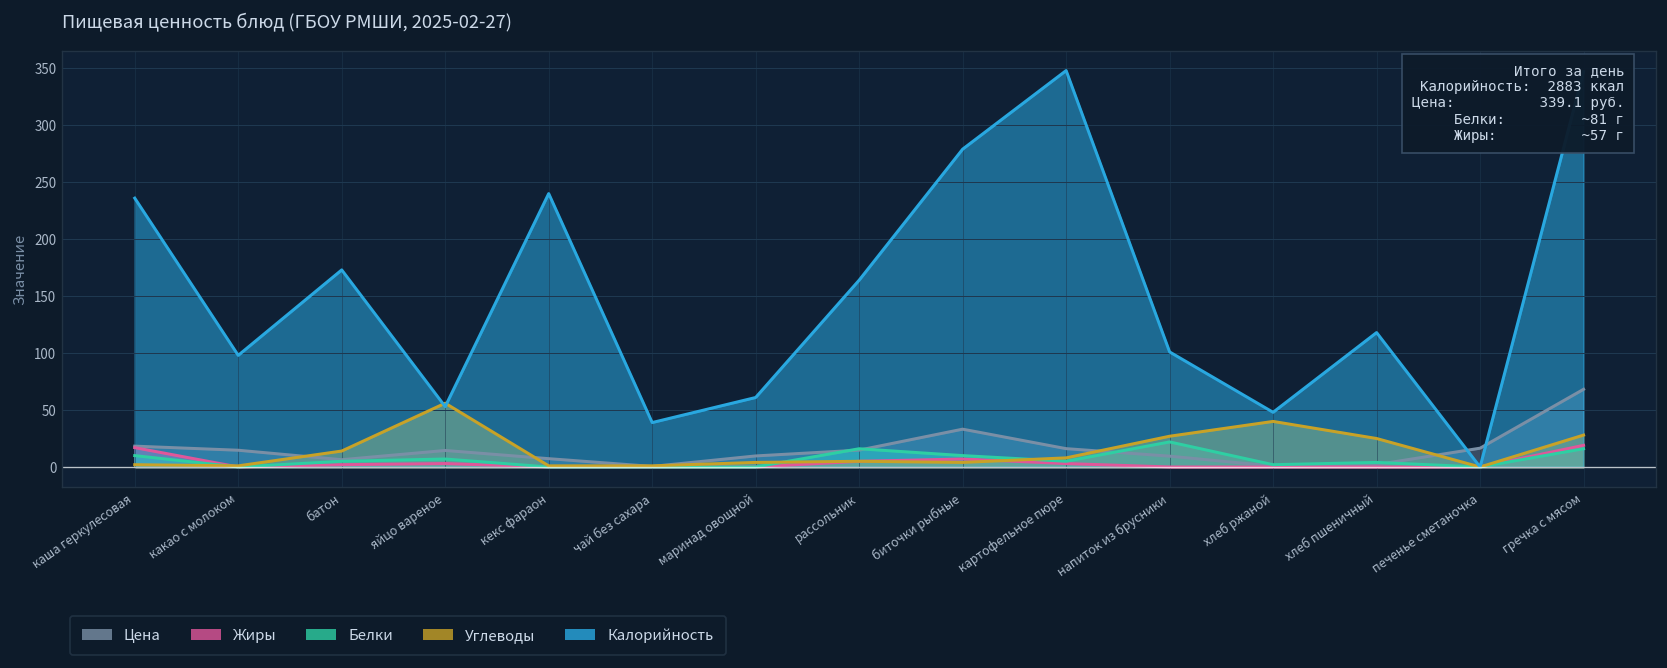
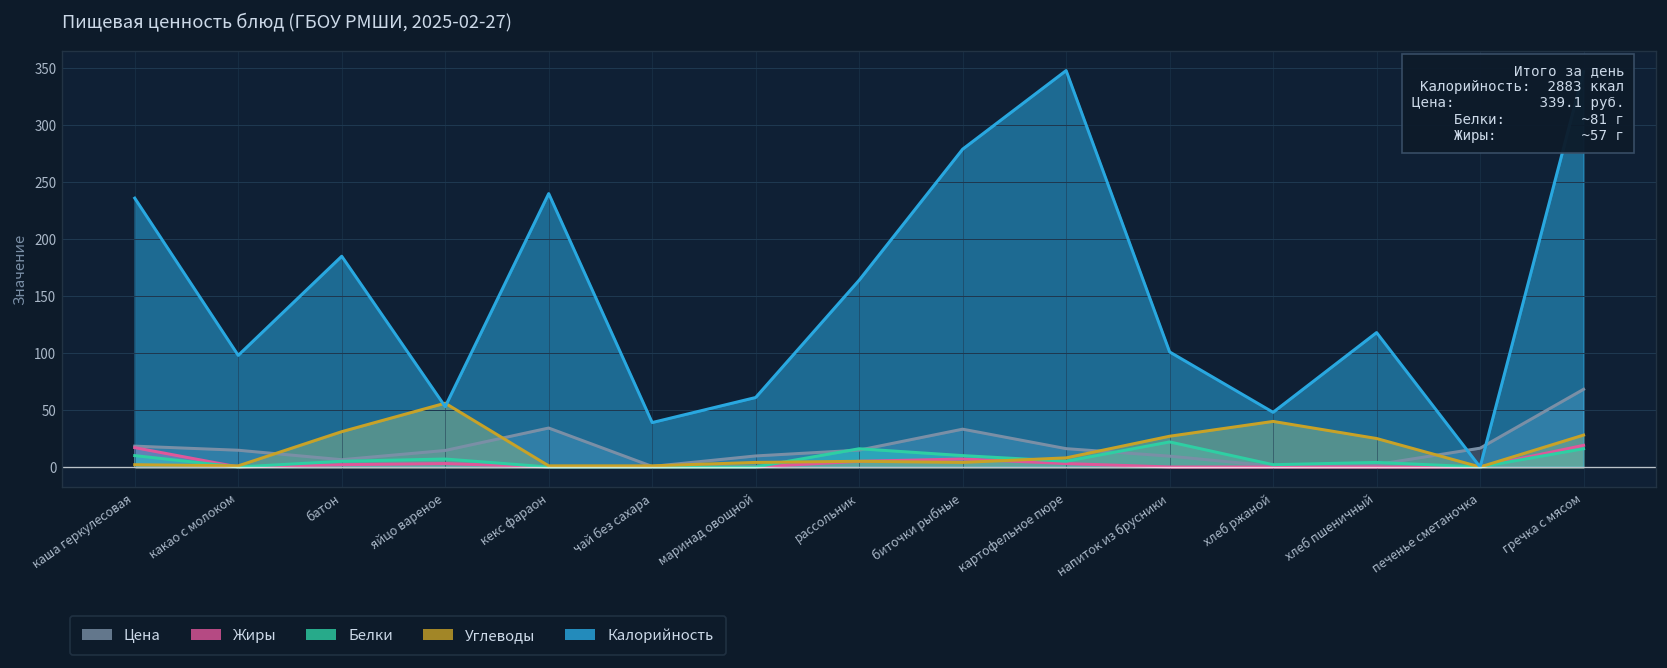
Углеводы, батон: 10 -> 30
Калорийность, батон: 170 -> 190
Цена, кекс фараон: 10 -> 30
